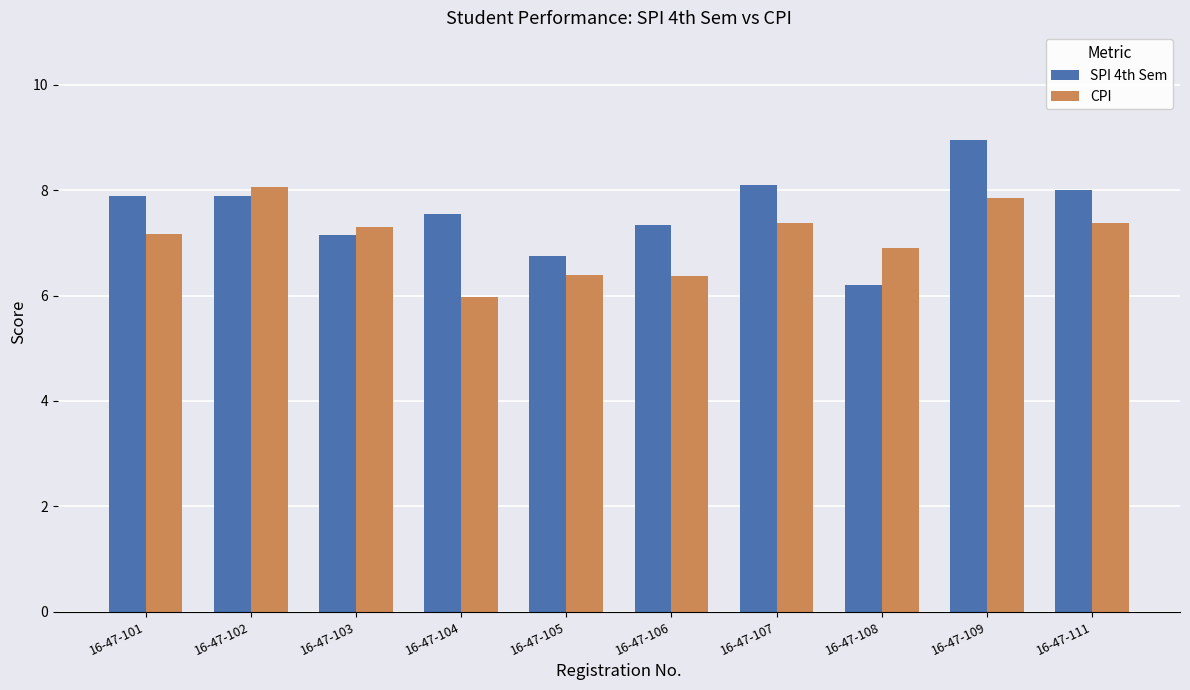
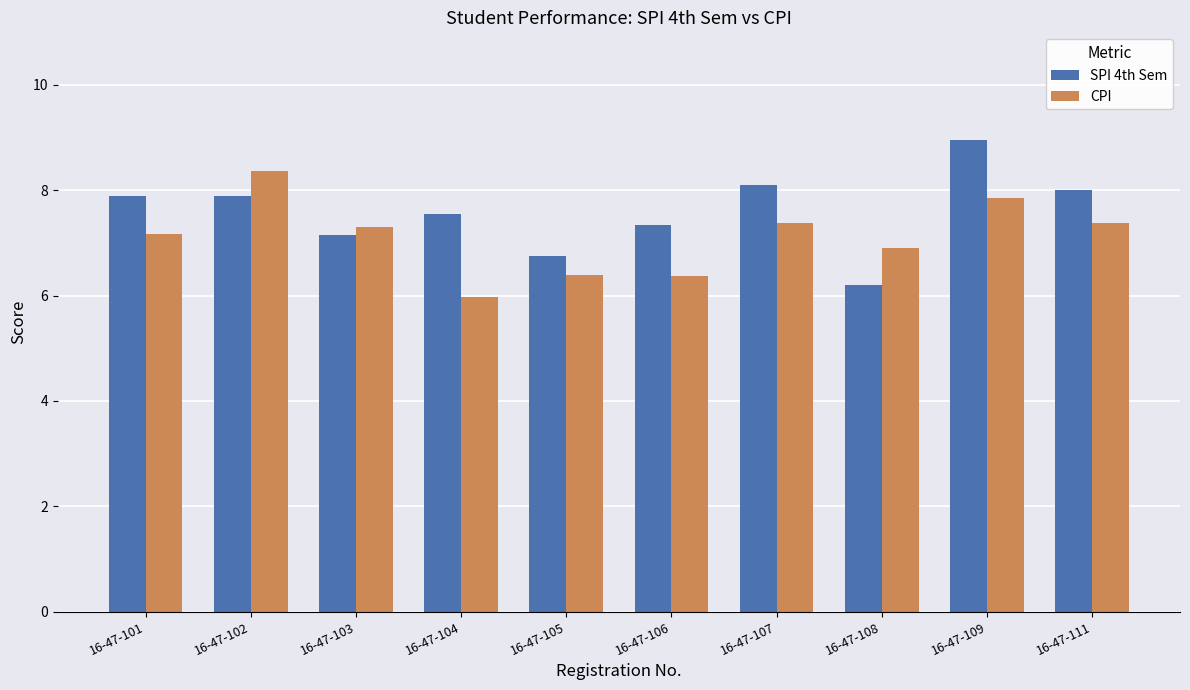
CPI, 16-47-102: 8.1 -> 8.4
